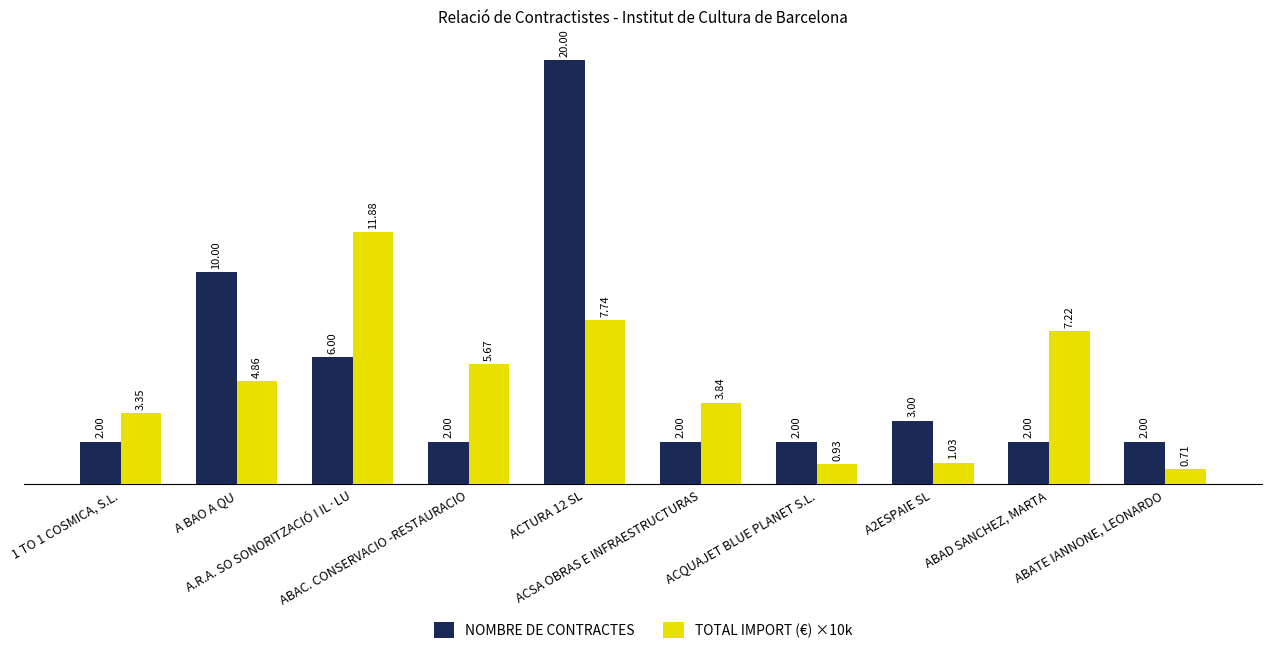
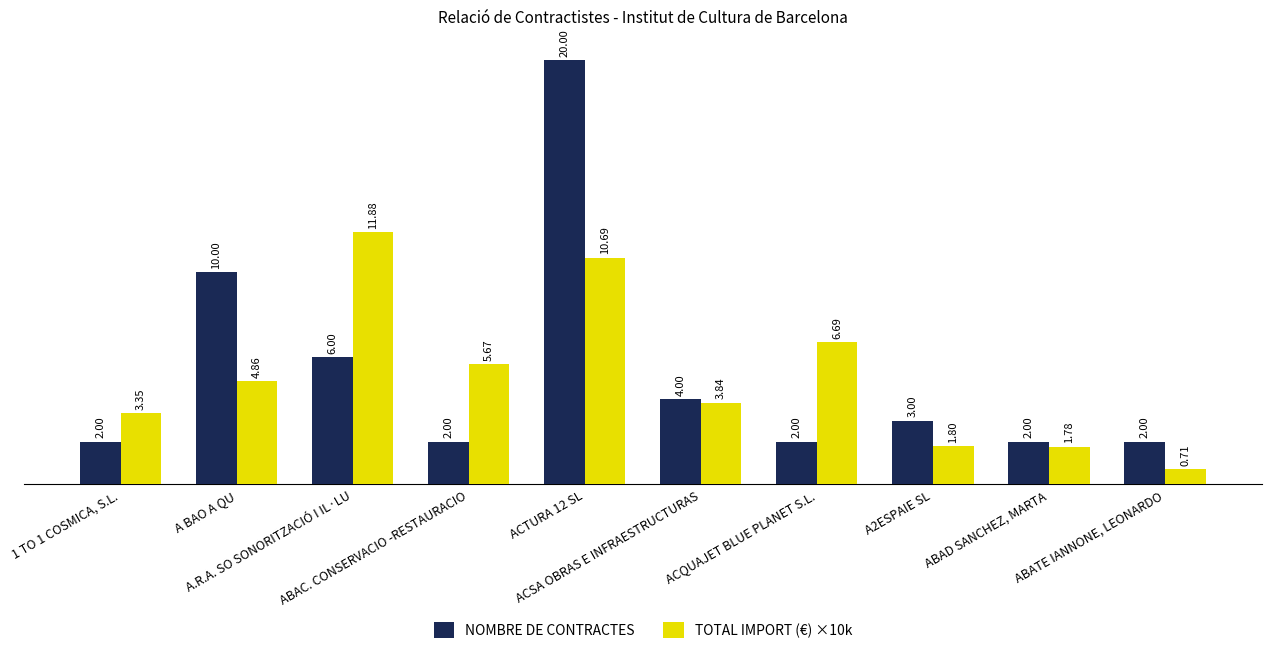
TOTAL IMPORT (€) ×10k, ACTURA 12 SL: 7.74 -> 10.69
NOMBRE DE CONTRACTES, ACSA OBRAS E INFRAESTRUCTURAS: 2.00 -> 4.00
TOTAL IMPORT (€) ×10k, ACQUAJET BLUE PLANET S.L.: 0.93 -> 6.69
TOTAL IMPORT (€) ×10k, A2ESPAIE SL: 1.03 -> 1.80
TOTAL IMPORT (€) ×10k, ABAD SANCHEZ, MARTA: 7.22 -> 1.78
